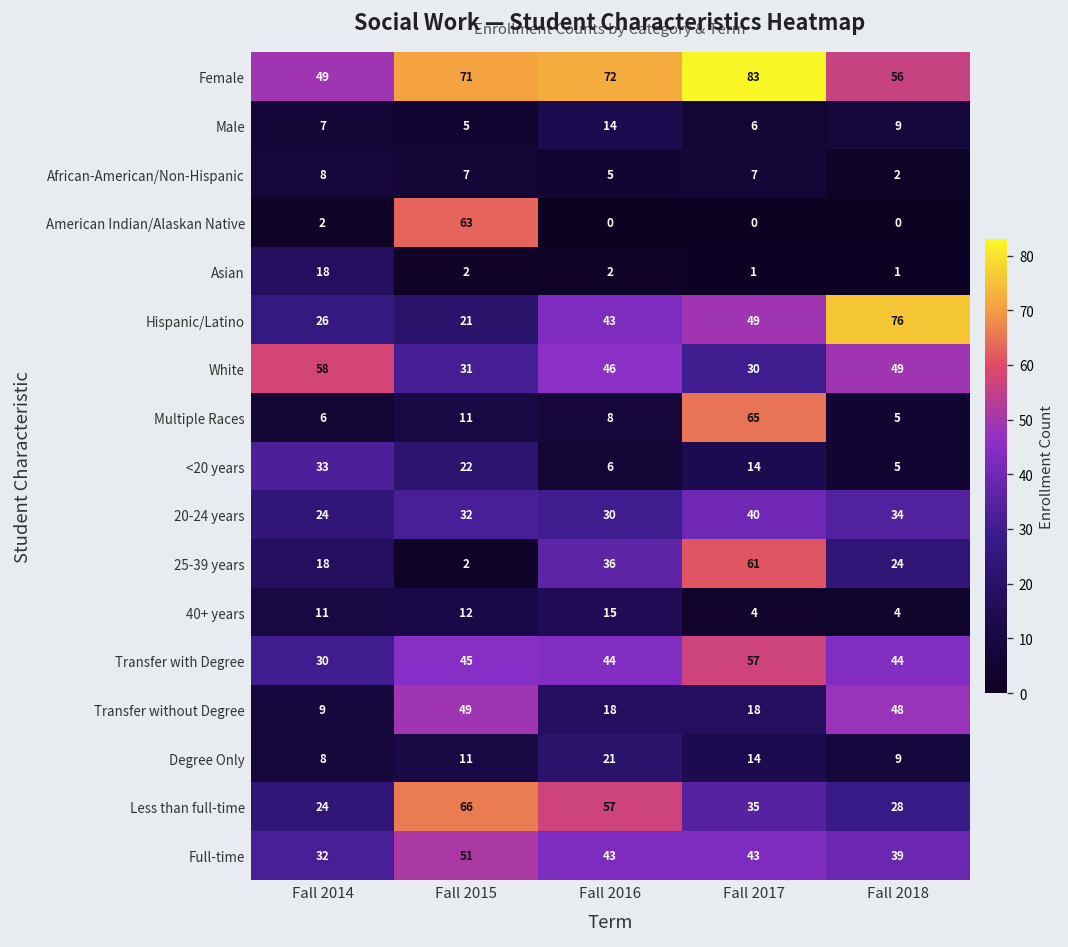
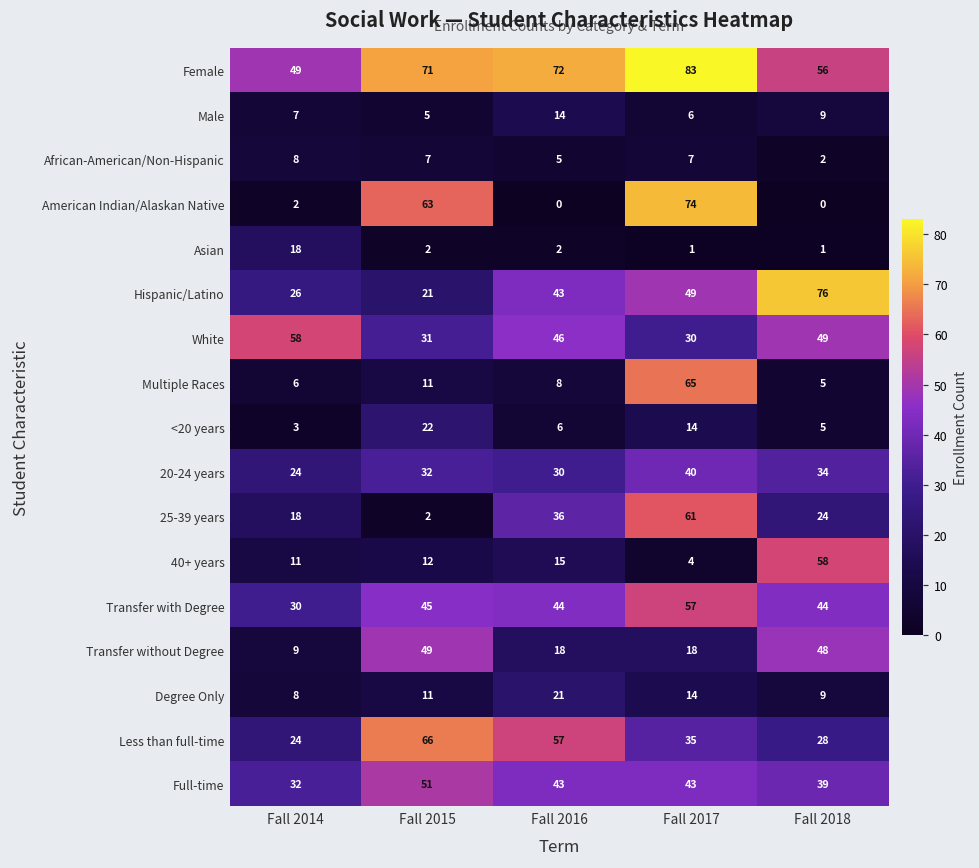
American Indian/Alaskan Native, Fall 2017: 0 -> 74
<20 years, Fall 2014: 33 -> 3
40+ years, Fall 2018: 4 -> 58
